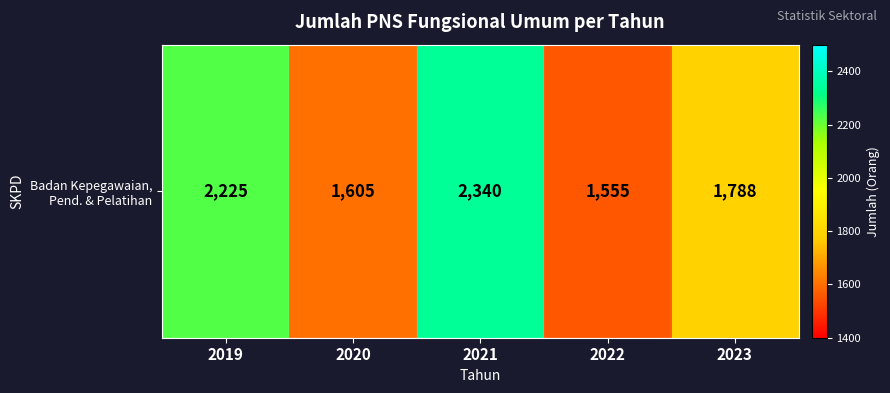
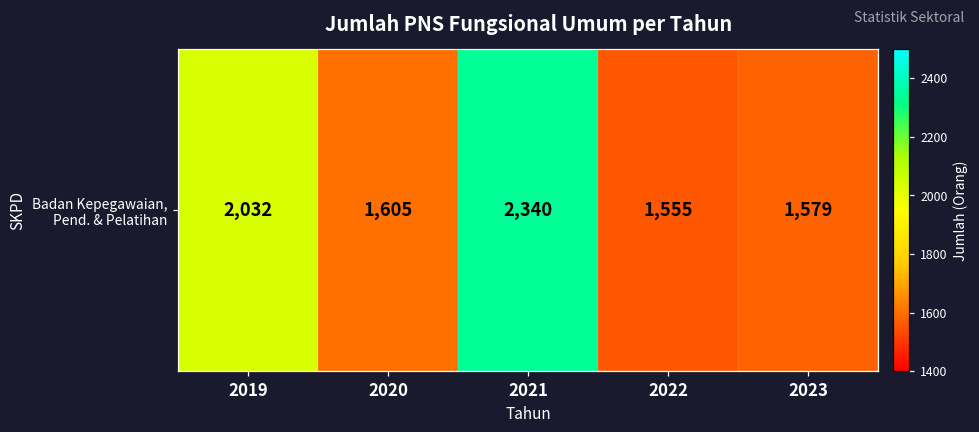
Badan Kepegawaian, Pend. & Pelatihan, 2019: 2,225 -> 2,032
Badan Kepegawaian, Pend. & Pelatihan, 2023: 1,788 -> 1,579
